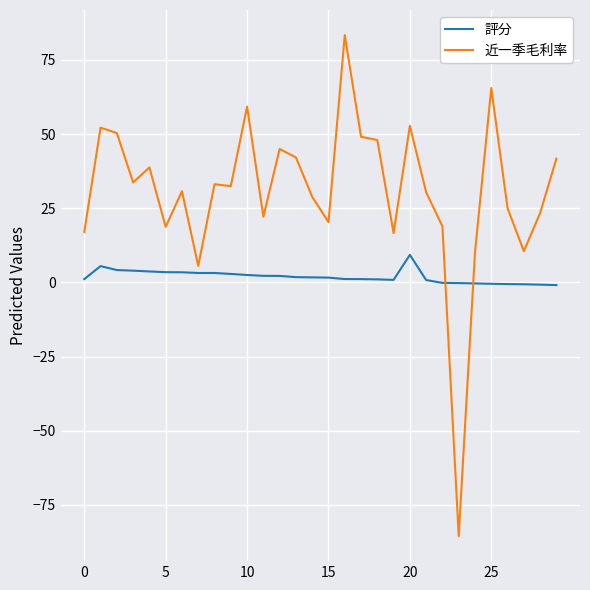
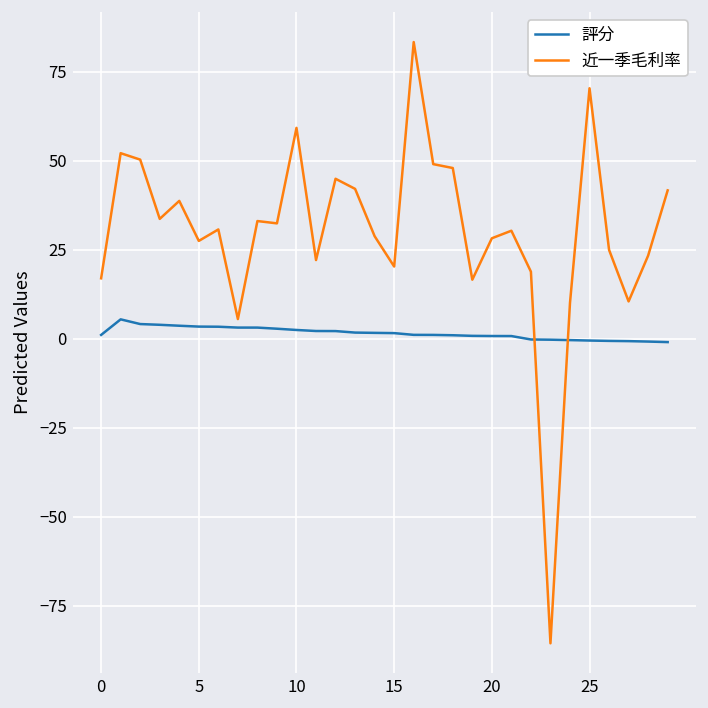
近一季毛利率, 5: 19 -> 28
評分, 20: 9 -> 1
近一季毛利率, 20: 53 -> 28
近一季毛利率, 25: 66 -> 70
